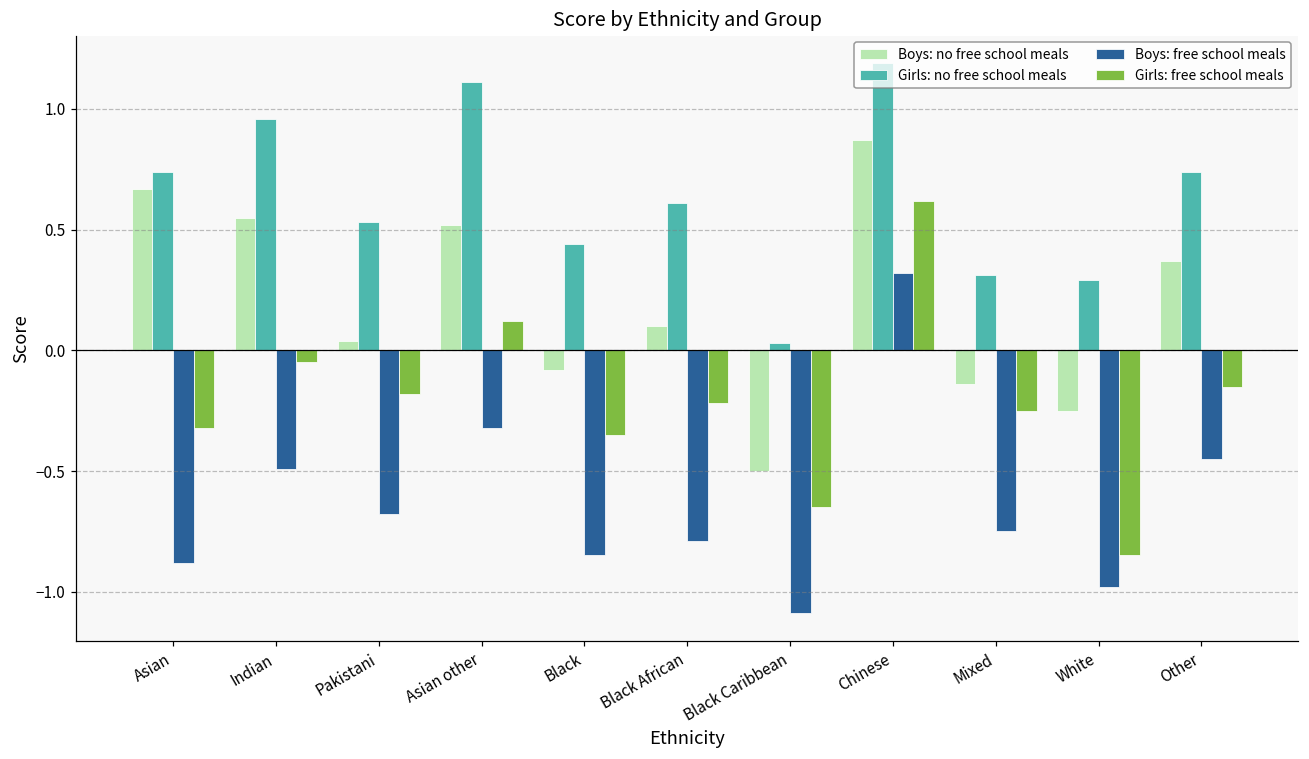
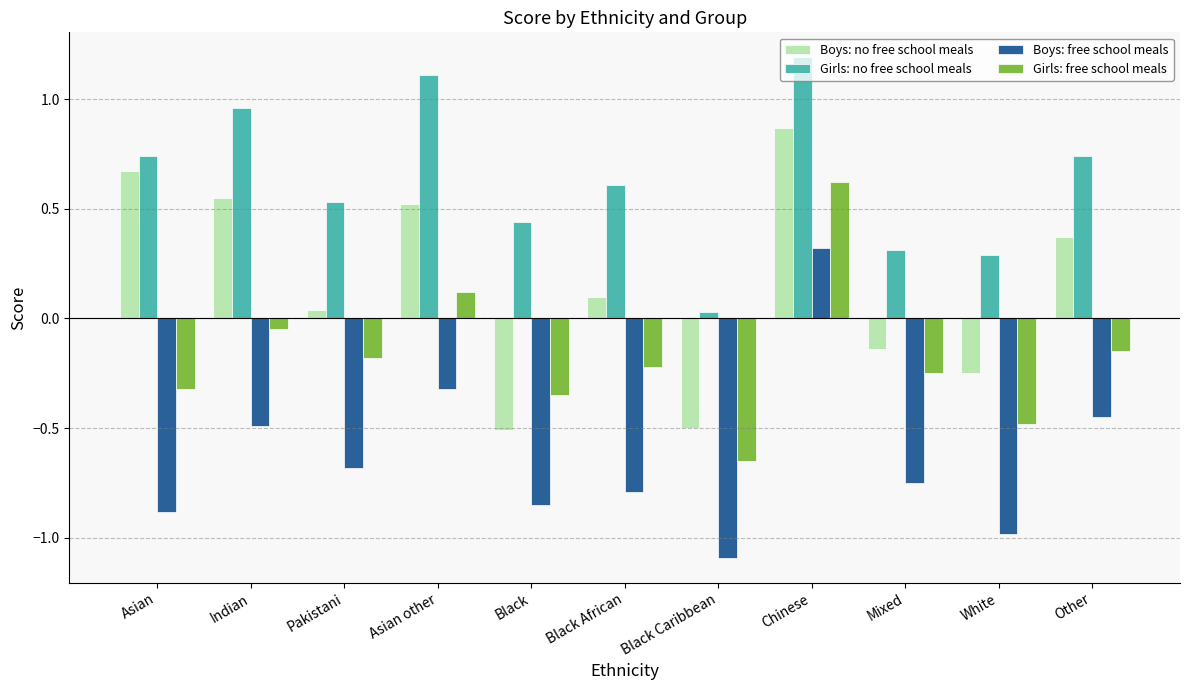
Boys: no free school meals, Black: -0.08 -> -0.51
Girls: free school meals, White: -0.85 -> -0.48
